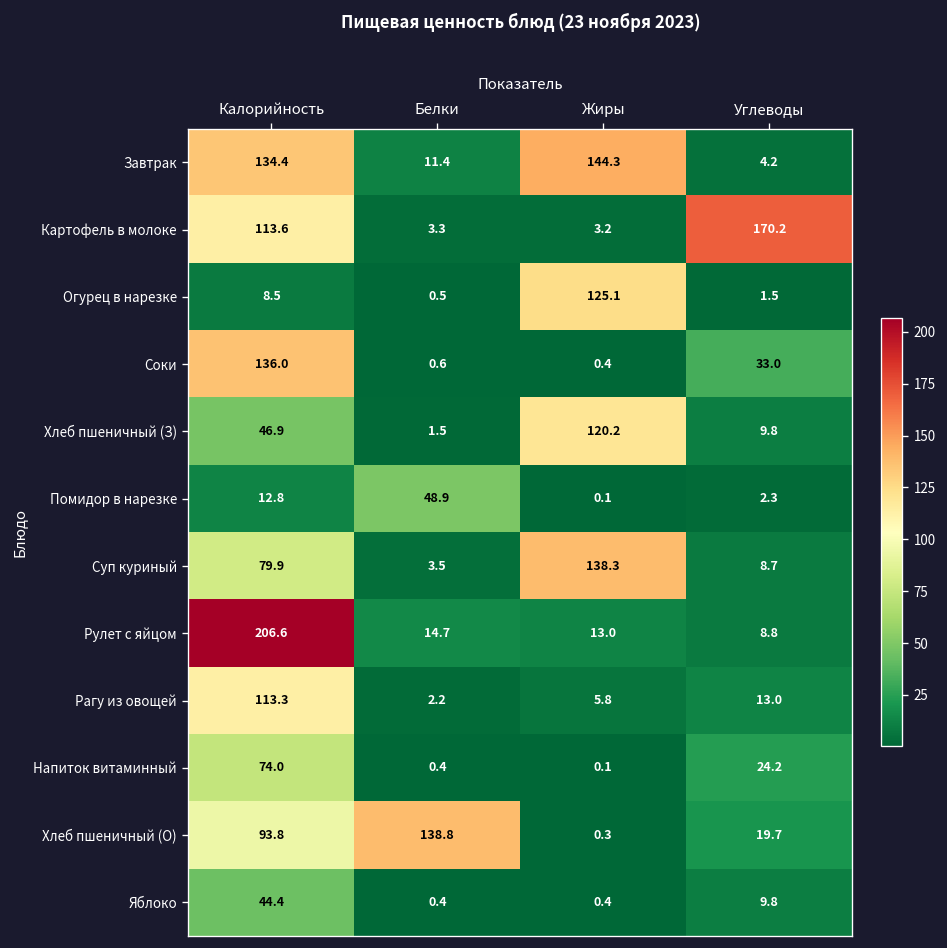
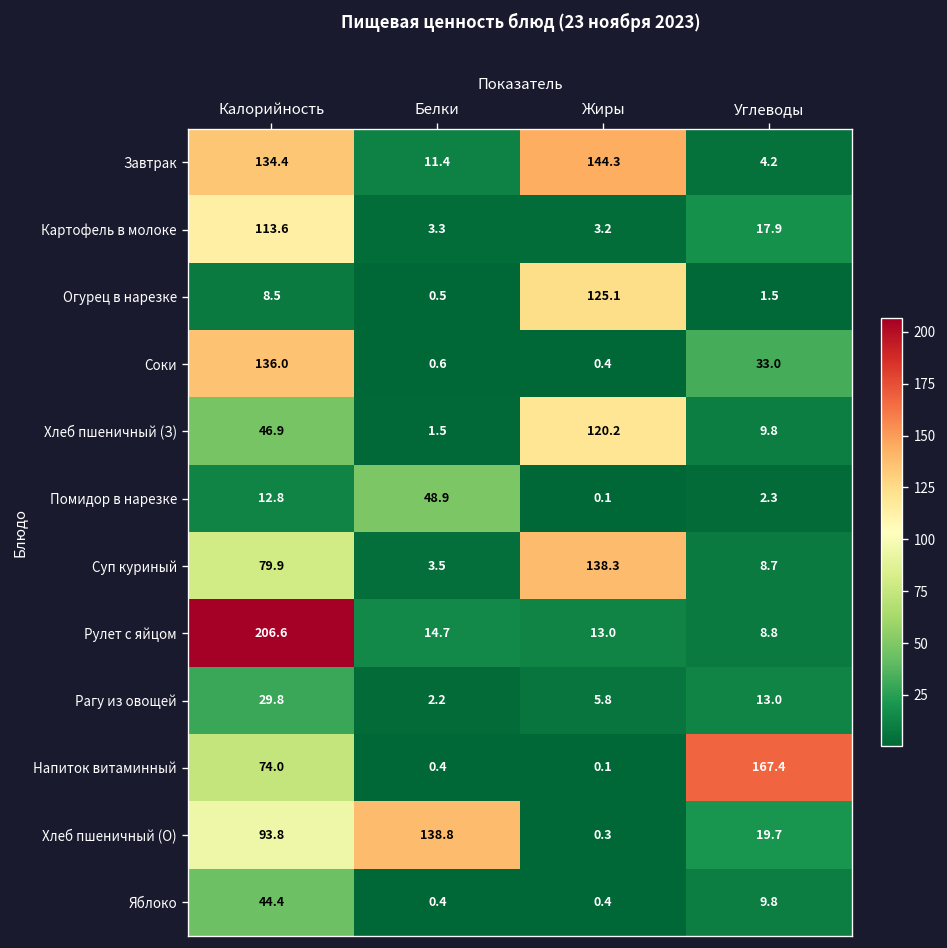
Картофель в молоке, Углеводы: 170.2 -> 17.9
Рагу из овощей, Калорийность: 113.3 -> 29.8
Напиток витаминный, Углеводы: 24.2 -> 167.4
